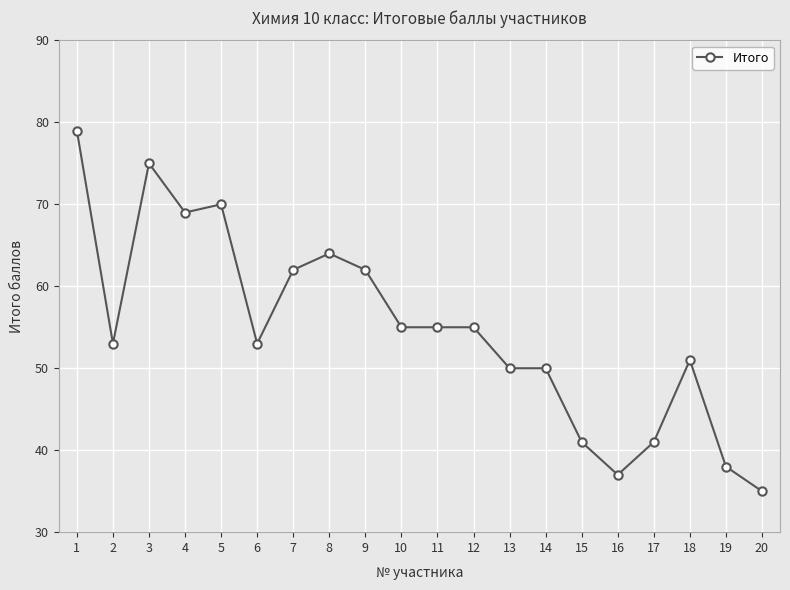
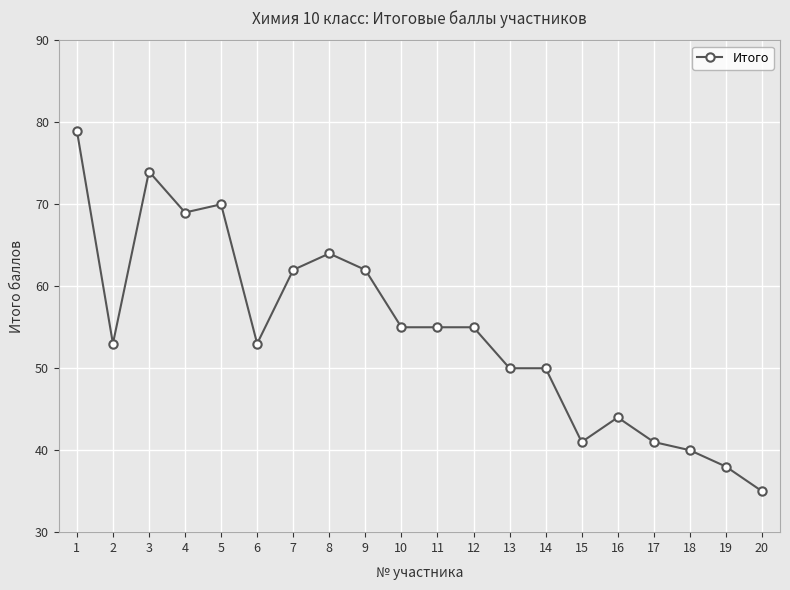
3: 75 -> 74
16: 37 -> 44
18: 51 -> 40
